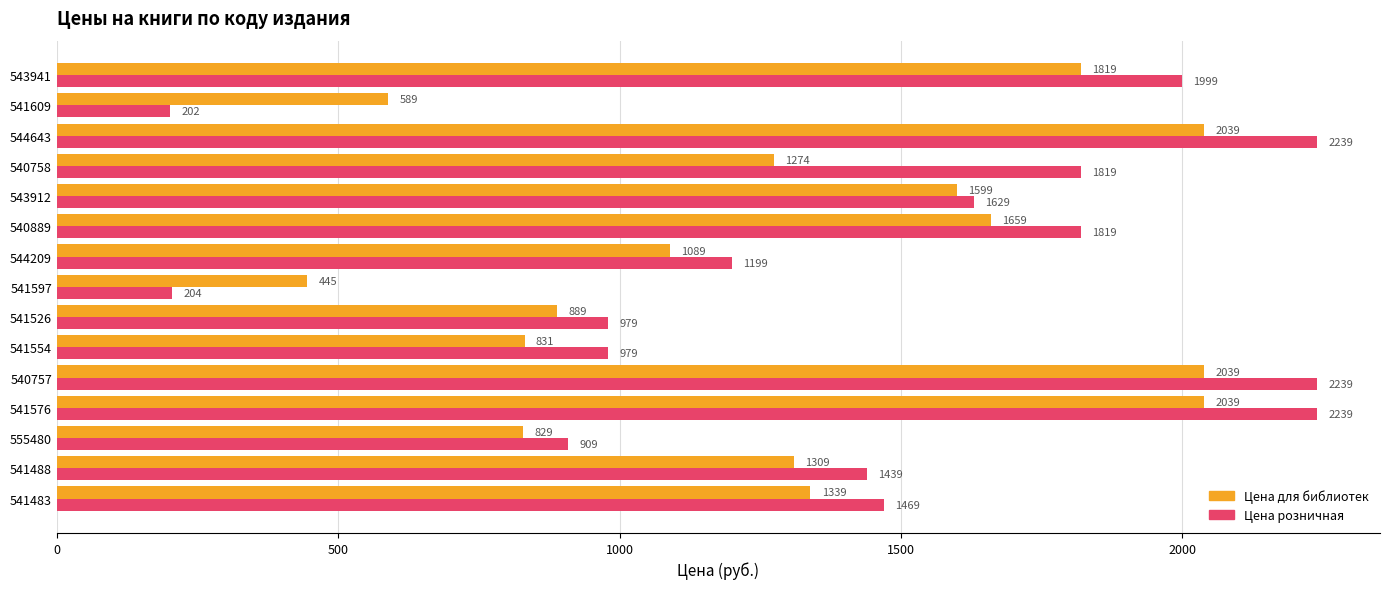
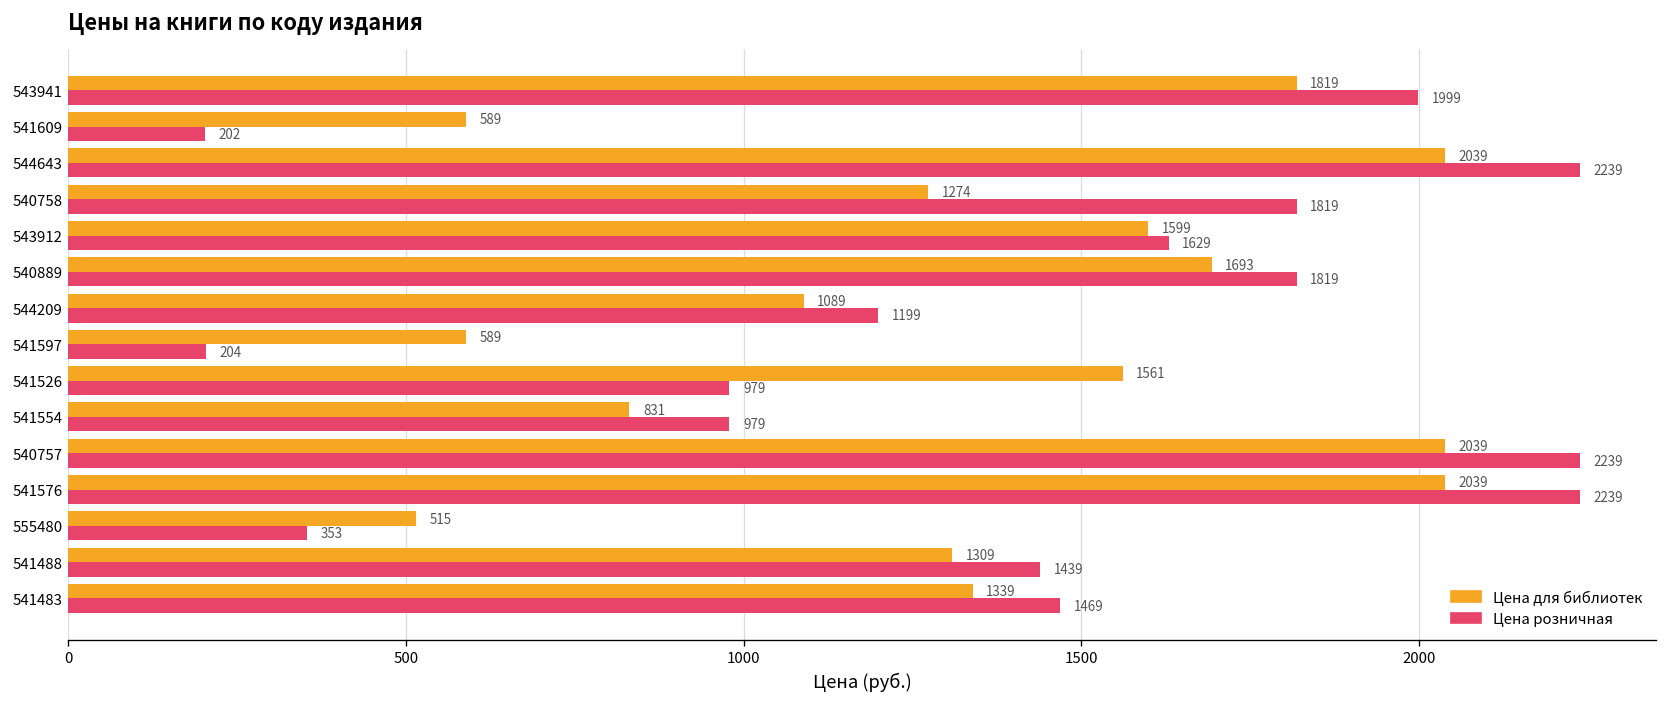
Цена для библиотек, 540889: 1659 -> 1693
Цена для библиотек, 541597: 445 -> 589
Цена для библиотек, 541526: 889 -> 1561
Цена для библиотек, 555480: 829 -> 515
Цена розничная, 555480: 909 -> 353
